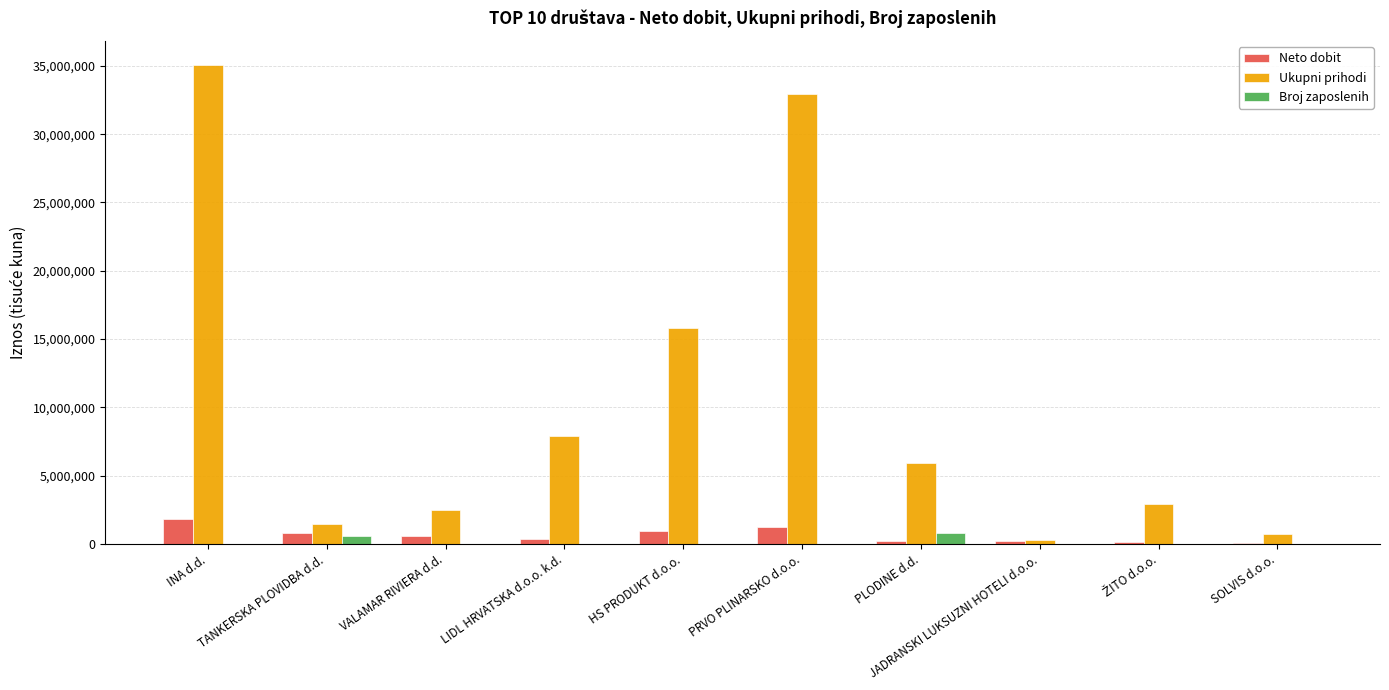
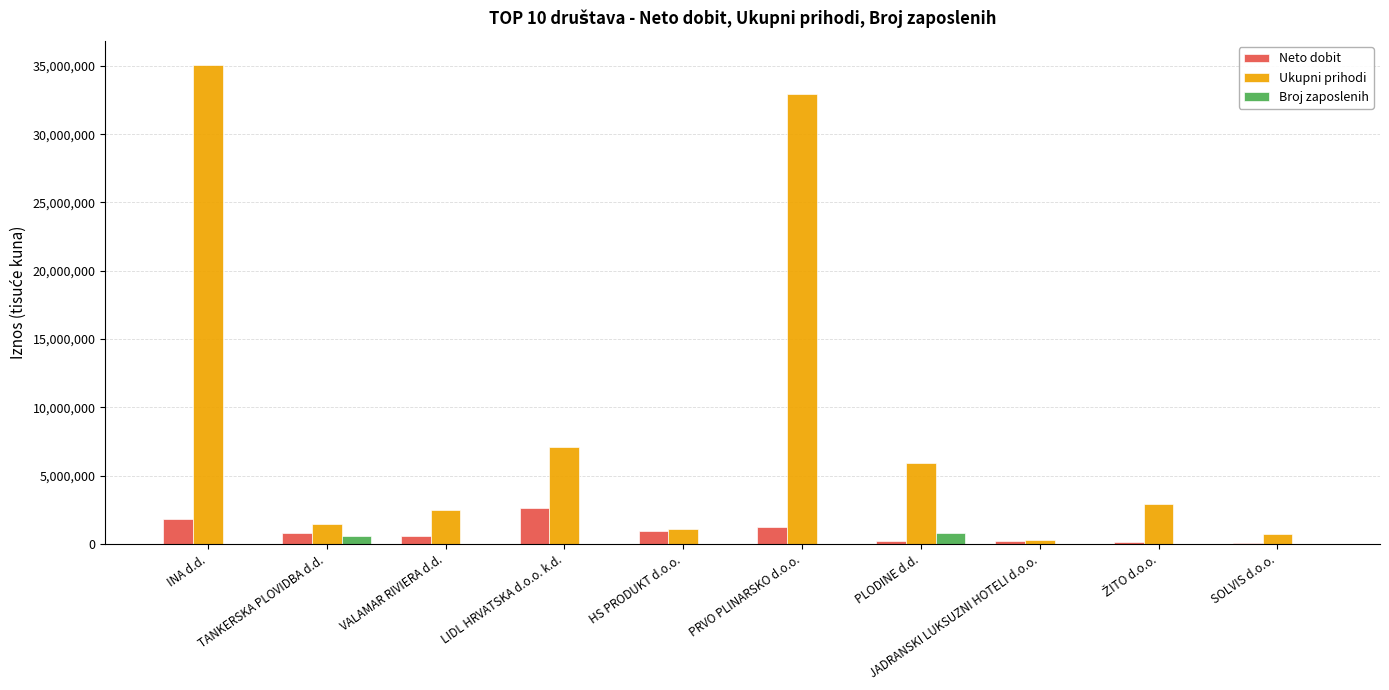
Neto dobit, LIDL HRVATSKA d.o.o. k.d.: 400,000 -> 2,600,000
Ukupni prihodi, LIDL HRVATSKA d.o.o. k.d.: 7,900,000 -> 7,100,000
Ukupni prihodi, HS PRODUKT d.o.o.: 15,800,000 -> 1,100,000
